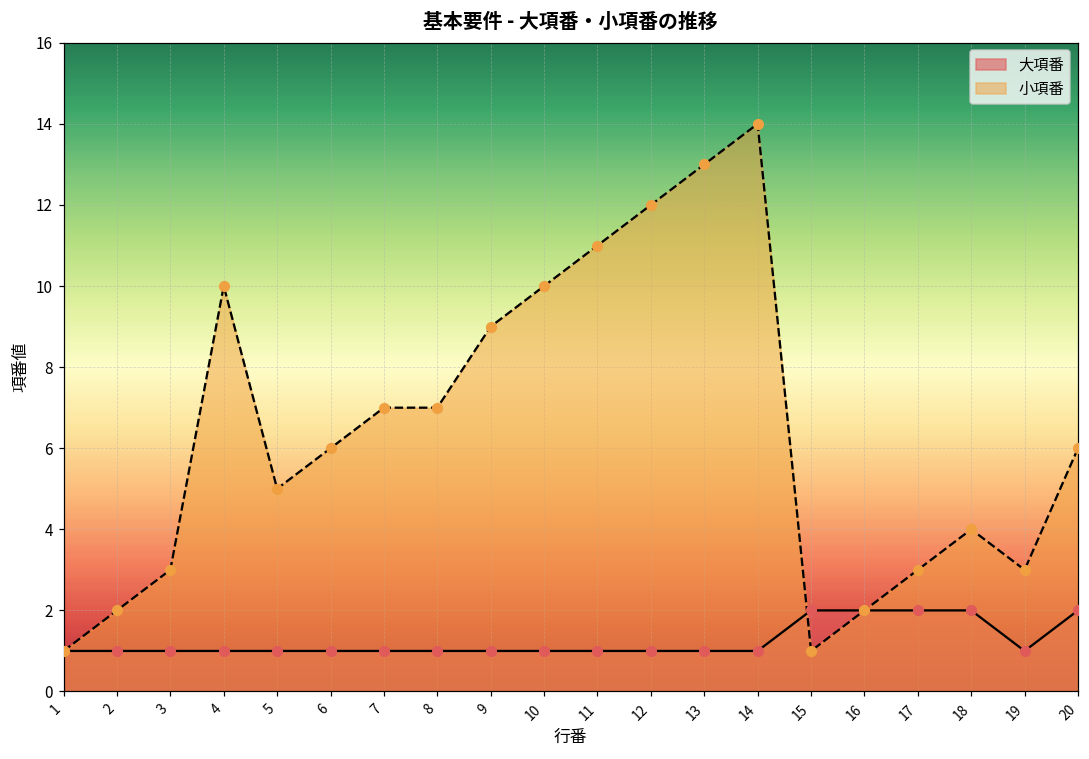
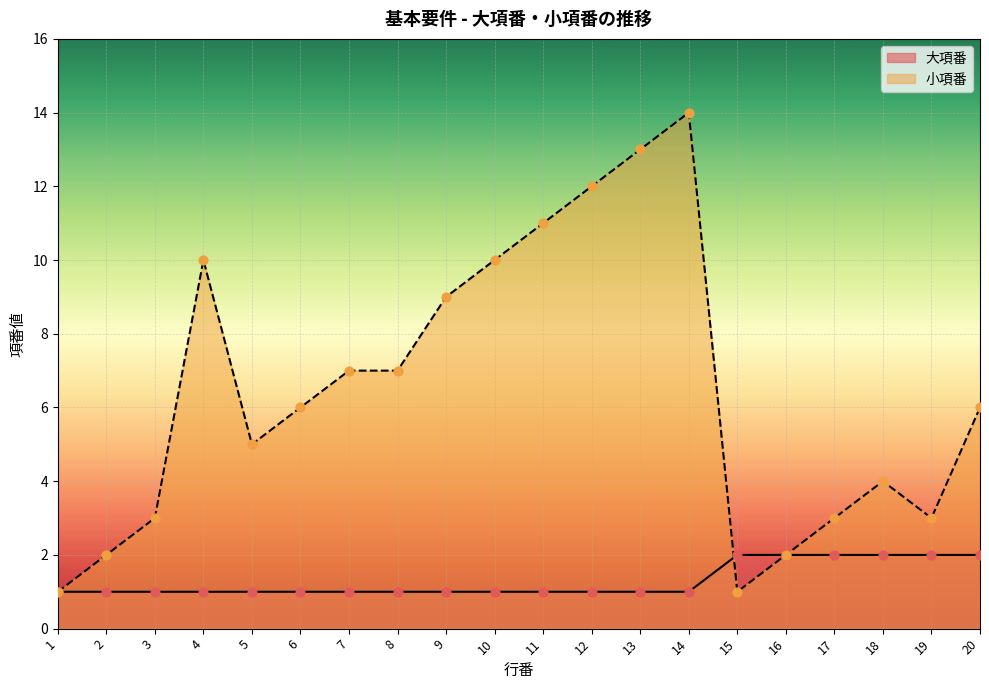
大項番, 19: 1 -> 2
